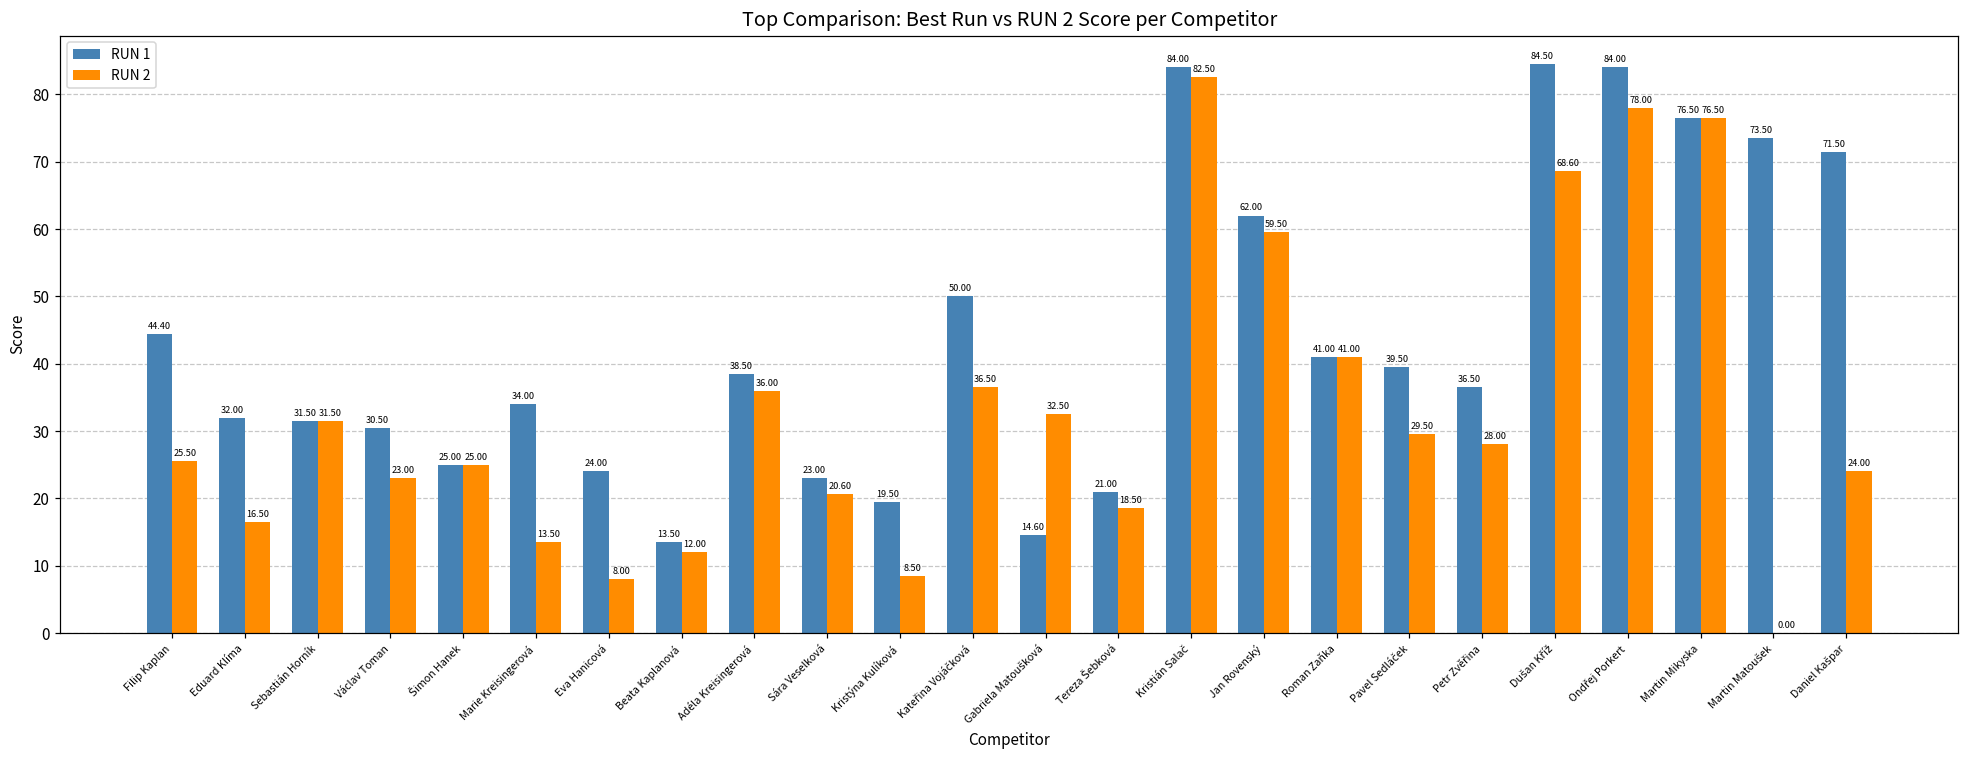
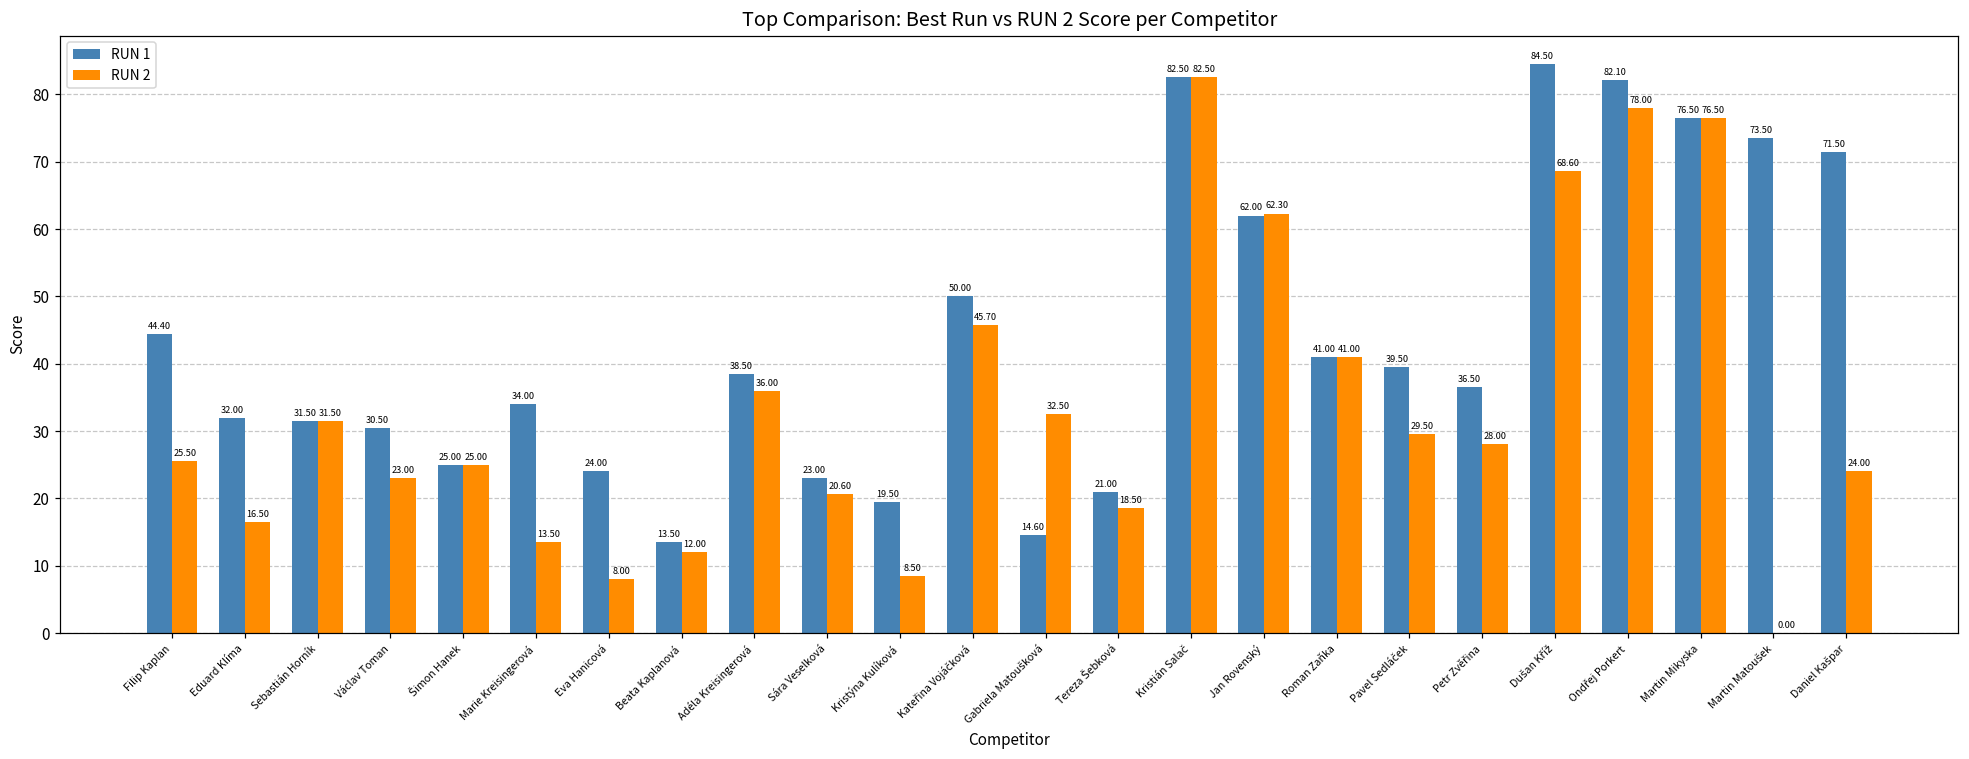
RUN 2, Kateřina Vojáčková: 36.50 -> 45.70
RUN 1, Kristián Salač: 84.00 -> 82.50
RUN 2, Jan Rovenský: 59.50 -> 62.30
RUN 1, Ondřej Porkert: 84.00 -> 82.10
